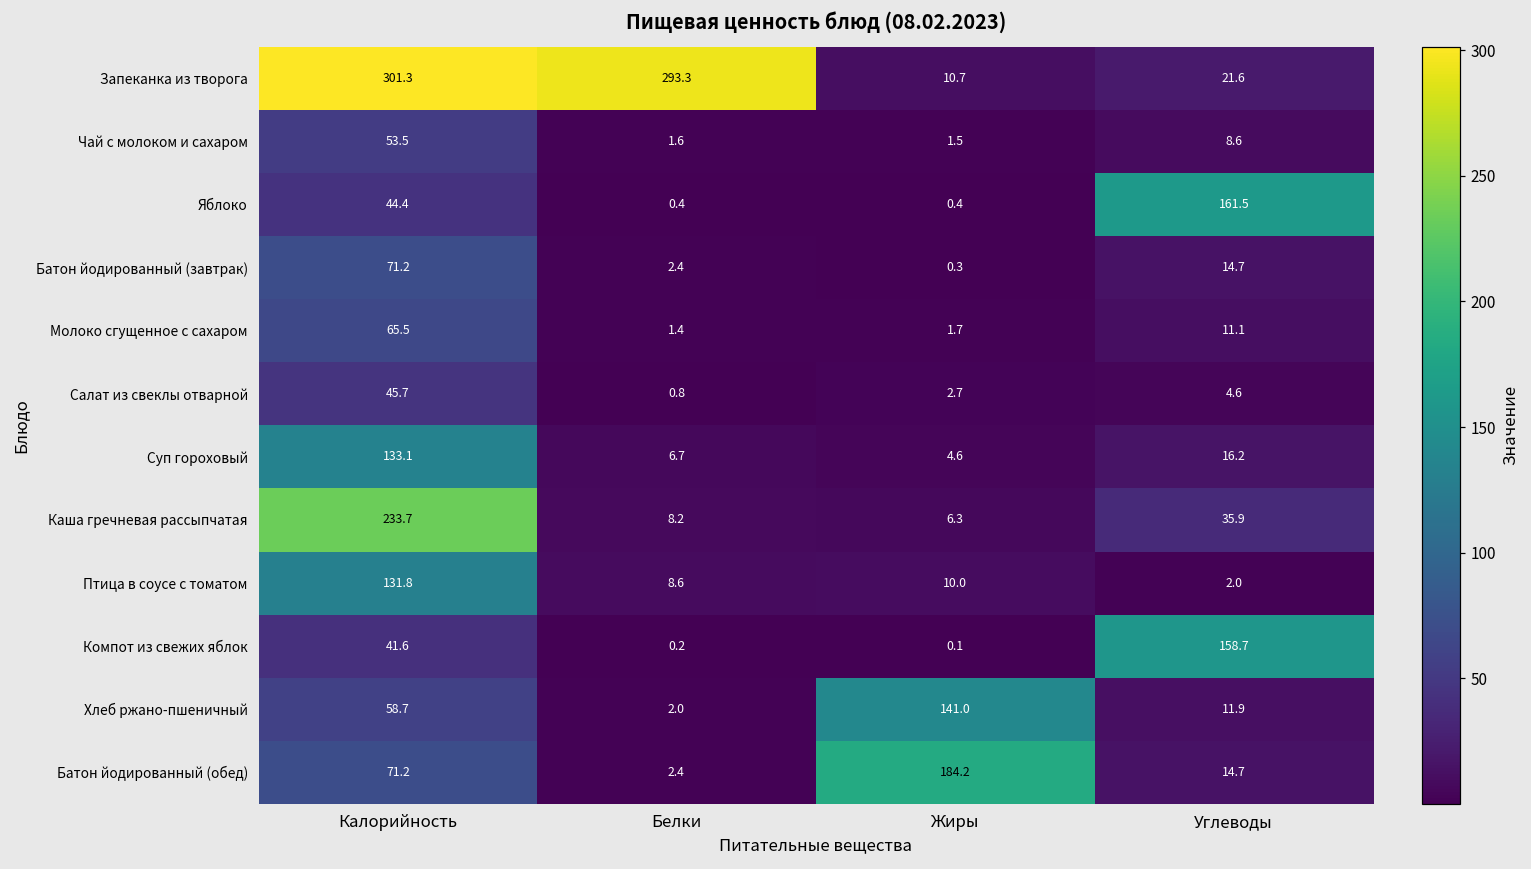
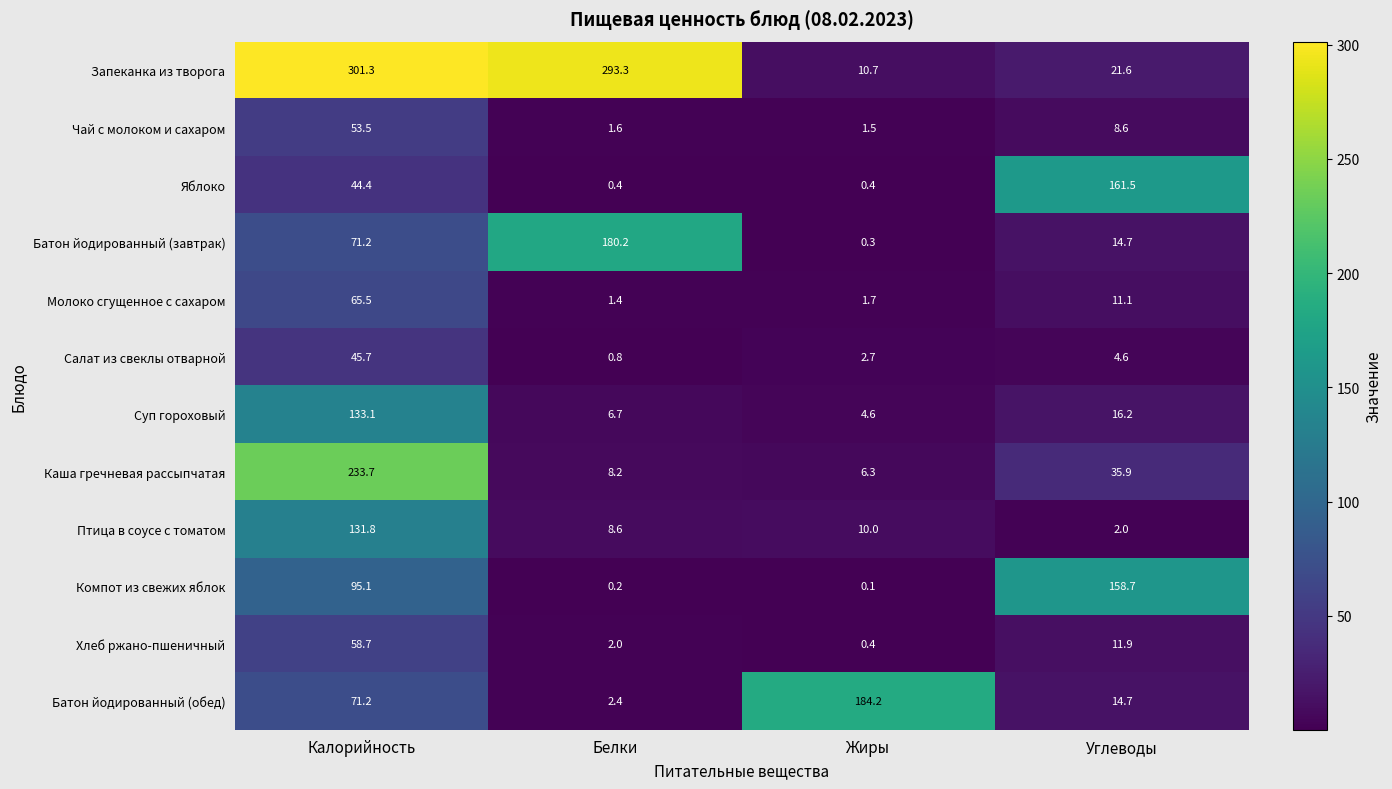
Батон йодированный (завтрак), Белки: 2.4 -> 180.2
Компот из свежих яблок, Калорийность: 41.6 -> 95.1
Хлеб ржано-пшеничный, Жиры: 141.0 -> 0.4
